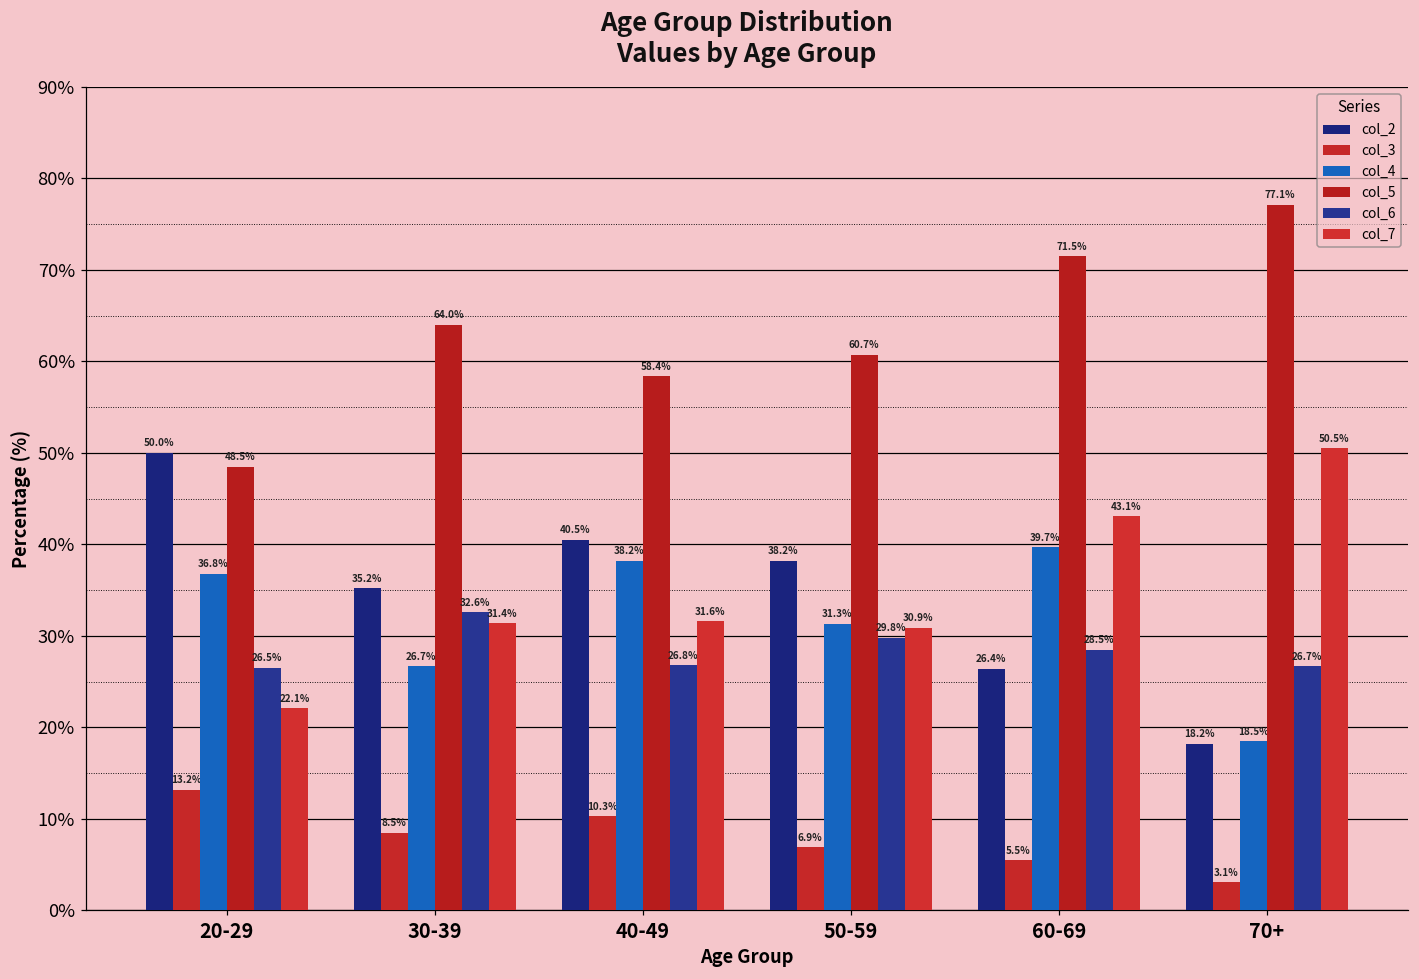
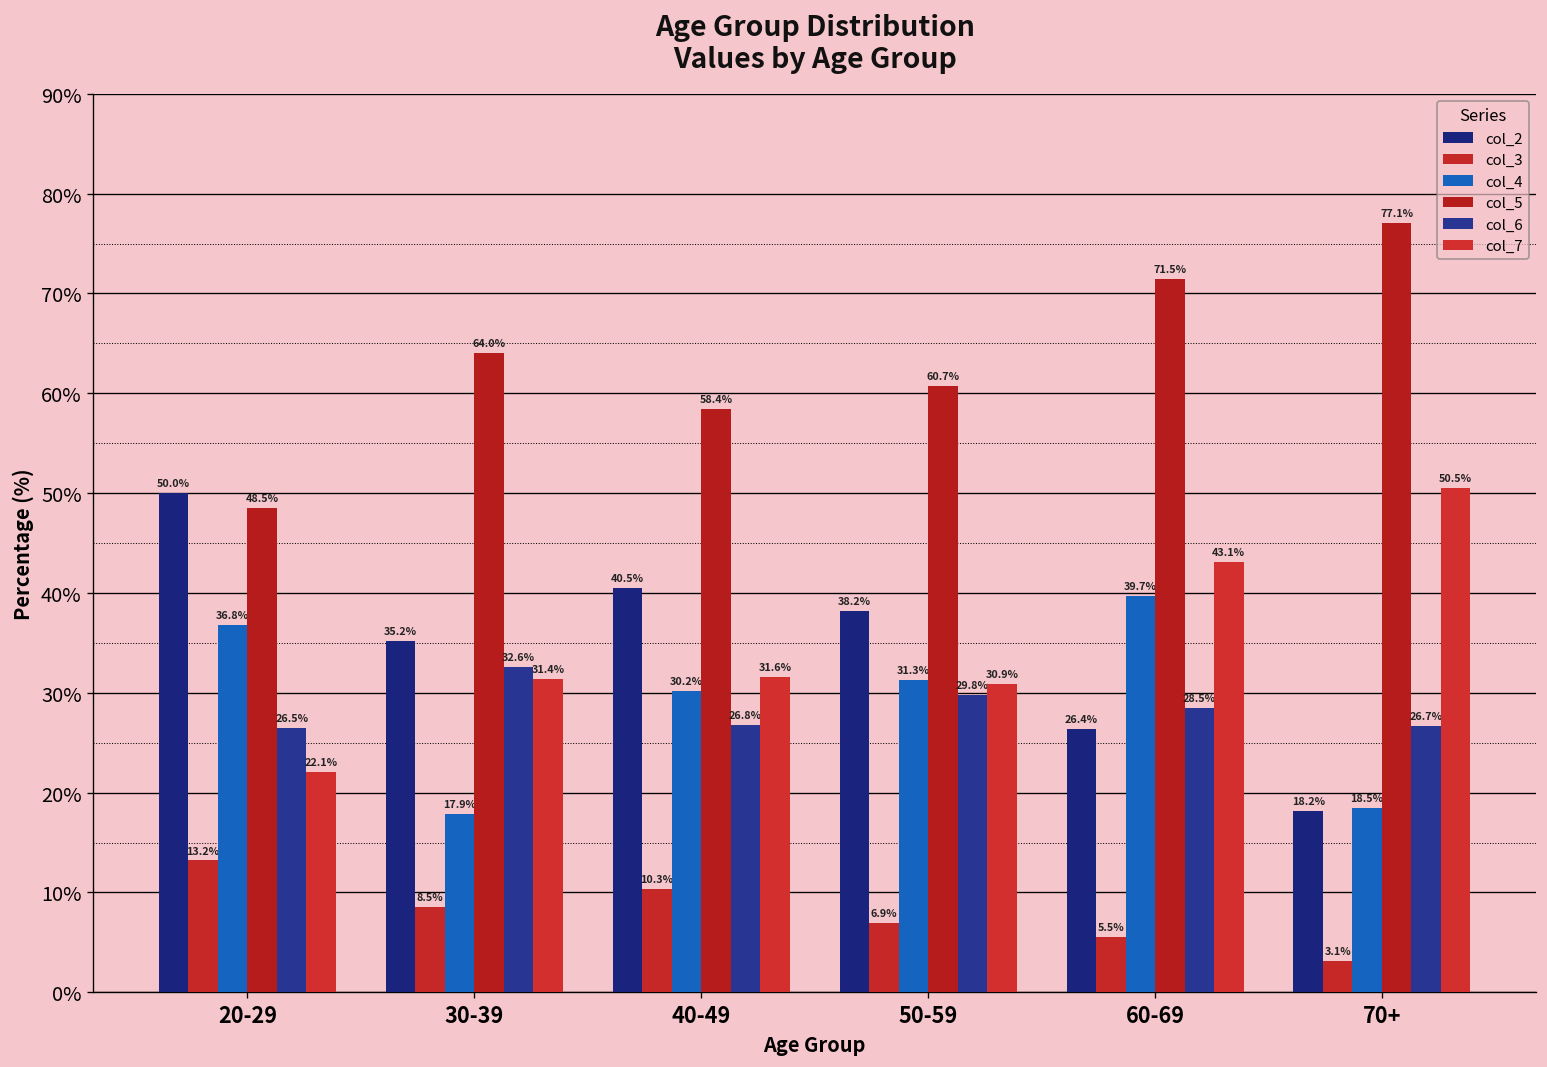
col_4, 30-39: 26.7% -> 17.9%
col_4, 40-49: 38.2% -> 30.2%
